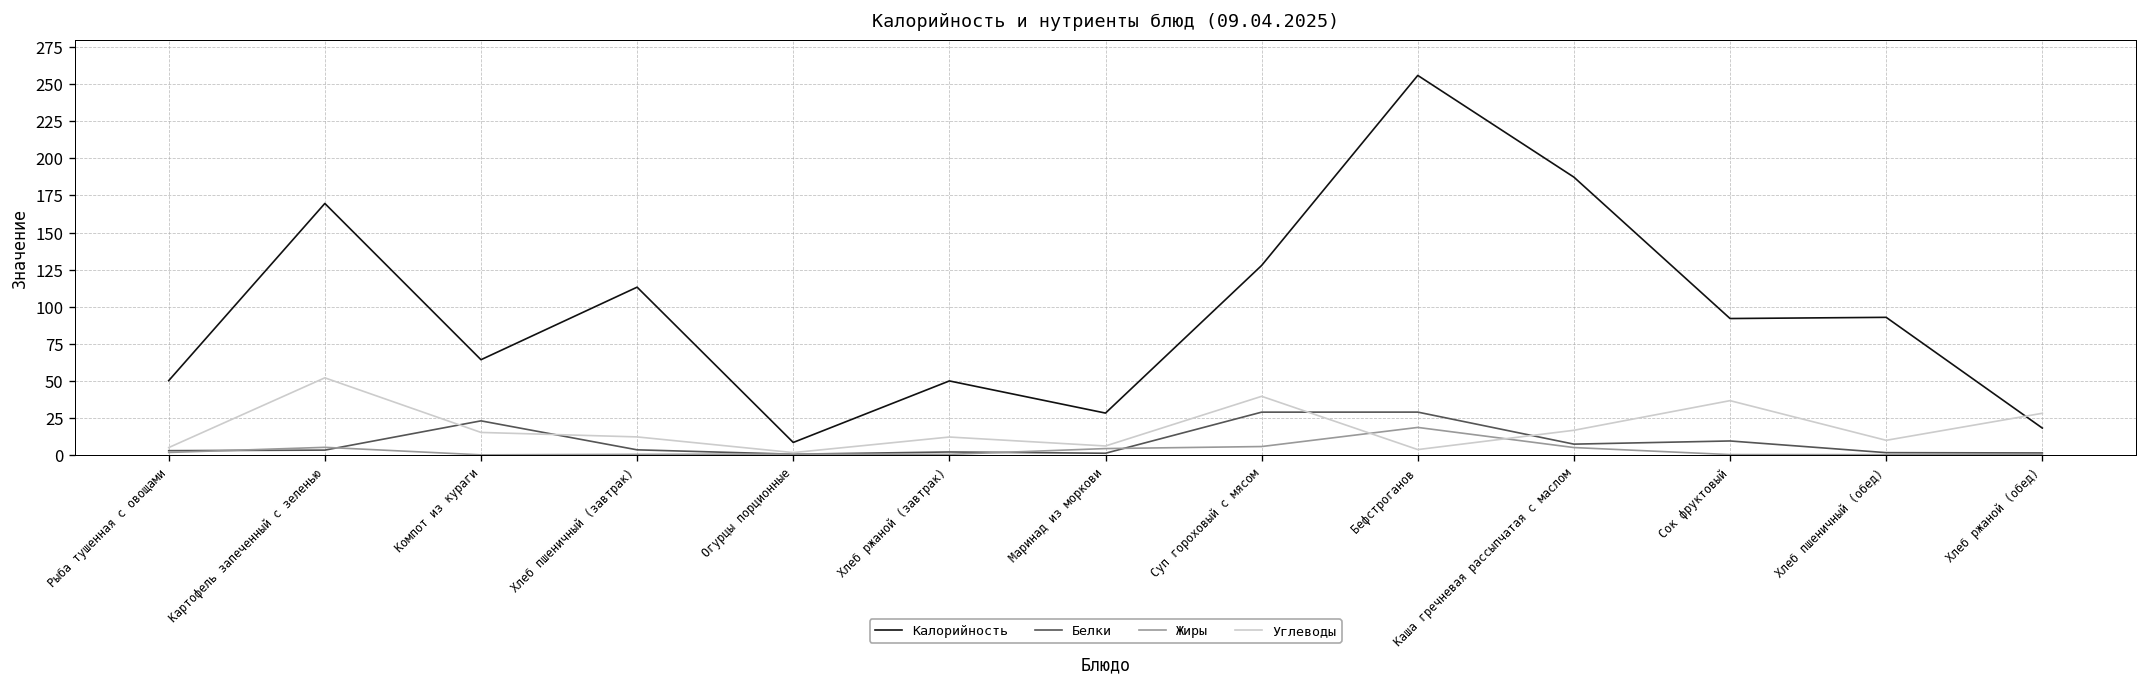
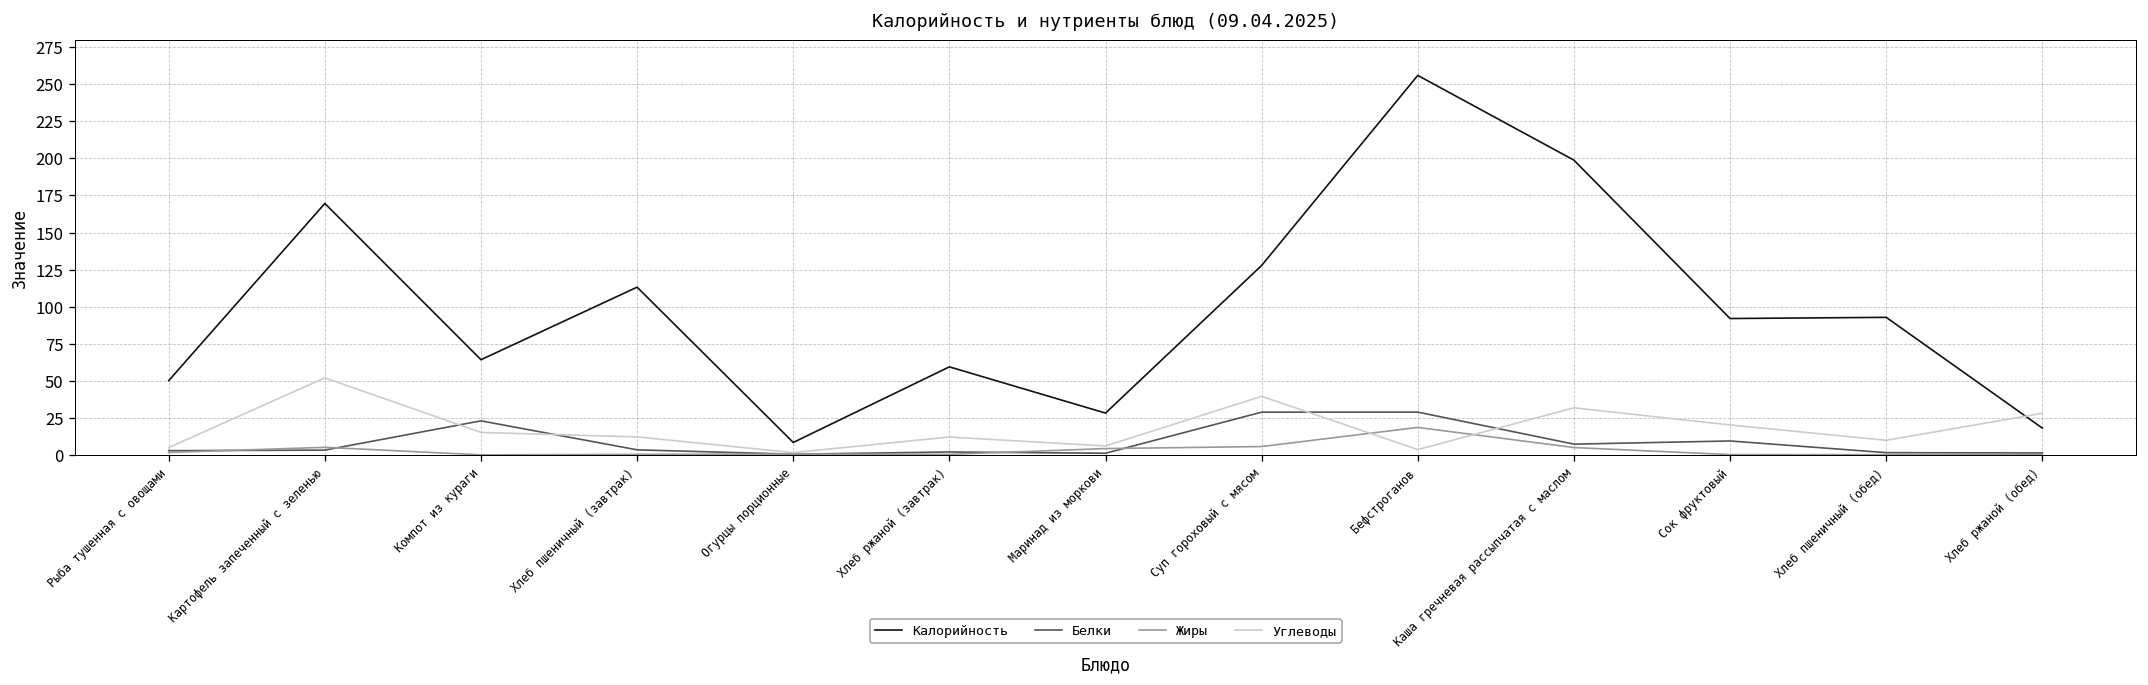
Калорийность, Хлеб ржаной (завтрак): 50 -> 59
Калорийность, Каша гречневая рассыпчатая с маслом: 187 -> 199
Углеводы, Каша гречневая рассыпчатая с маслом: 17 -> 32
Углеводы, Сок фруктовый: 37 -> 20
